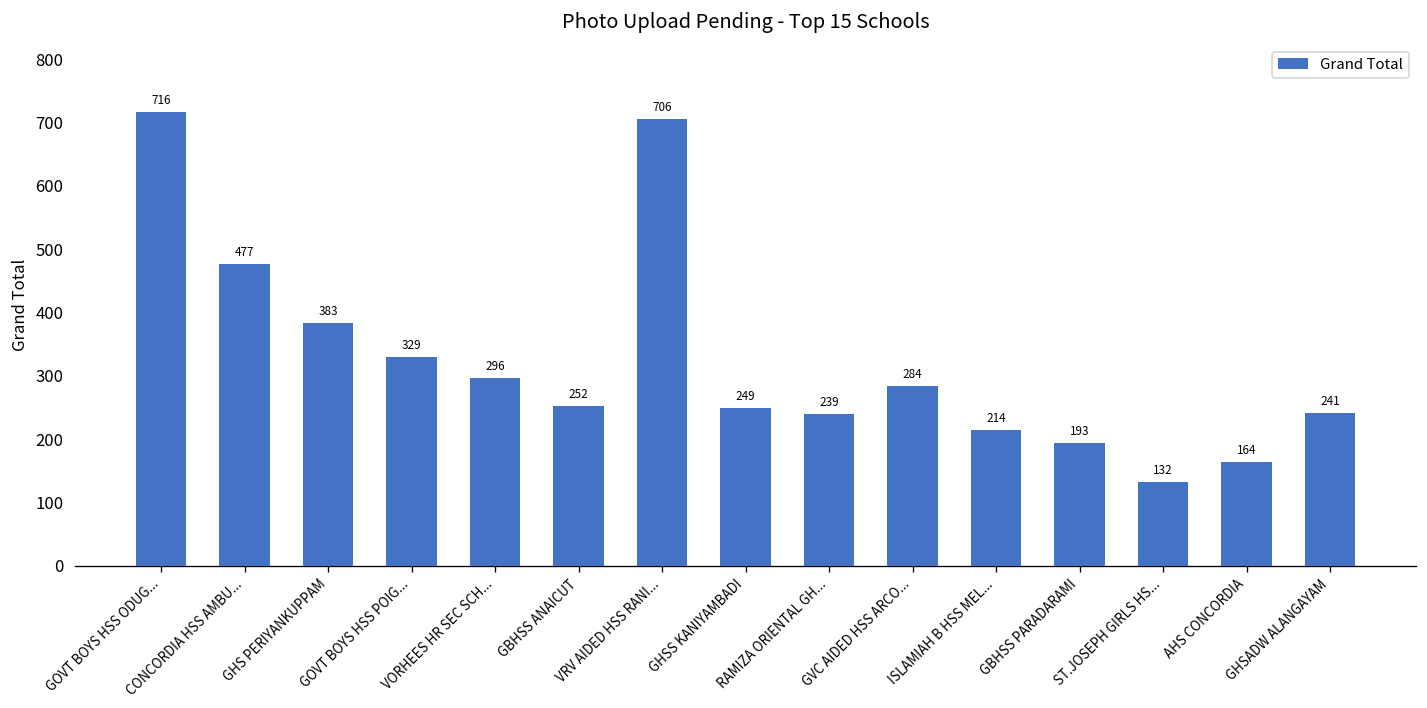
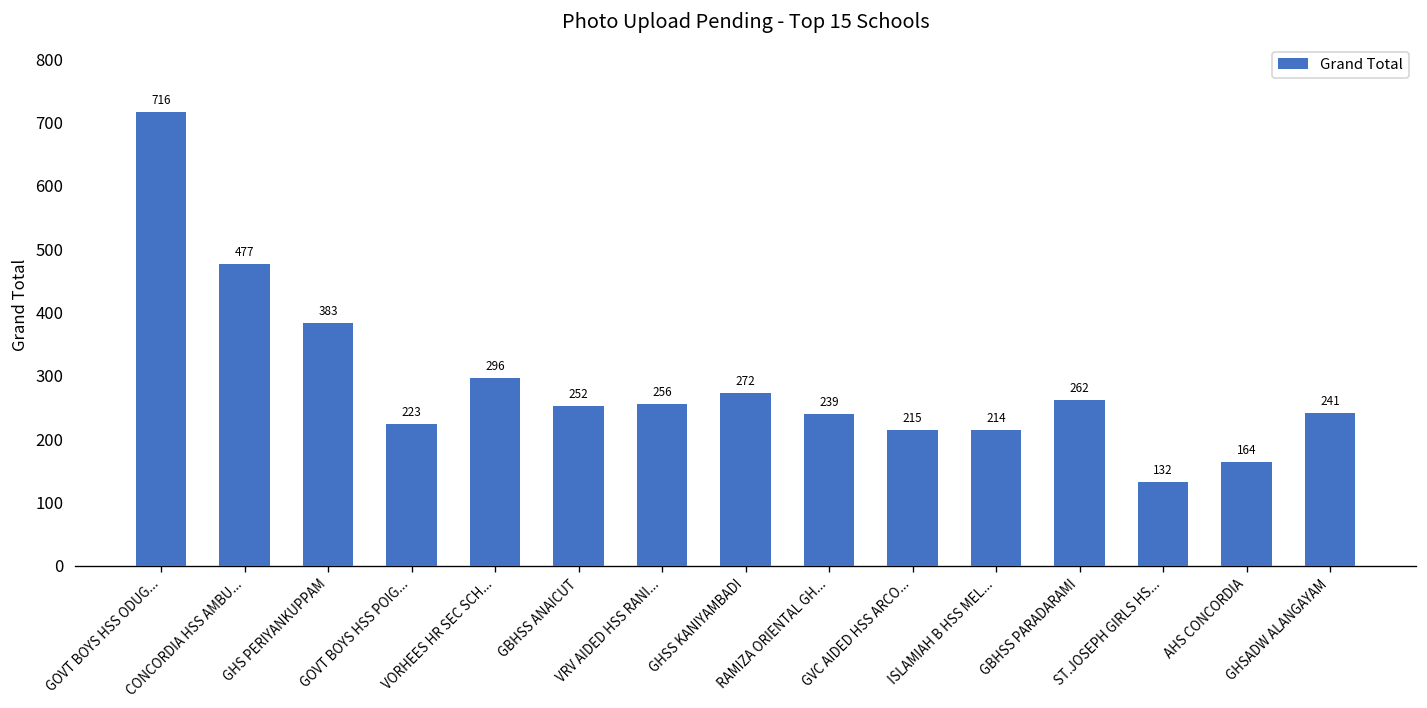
GOVT BOYS HSS POIG...: 329 -> 223
VRV AIDED HSS RANI...: 706 -> 256
GHSS KANIYAMBADI: 249 -> 272
GVC AIDED HSS ARCO...: 284 -> 215
GBHSS PARADARAMI: 193 -> 262
